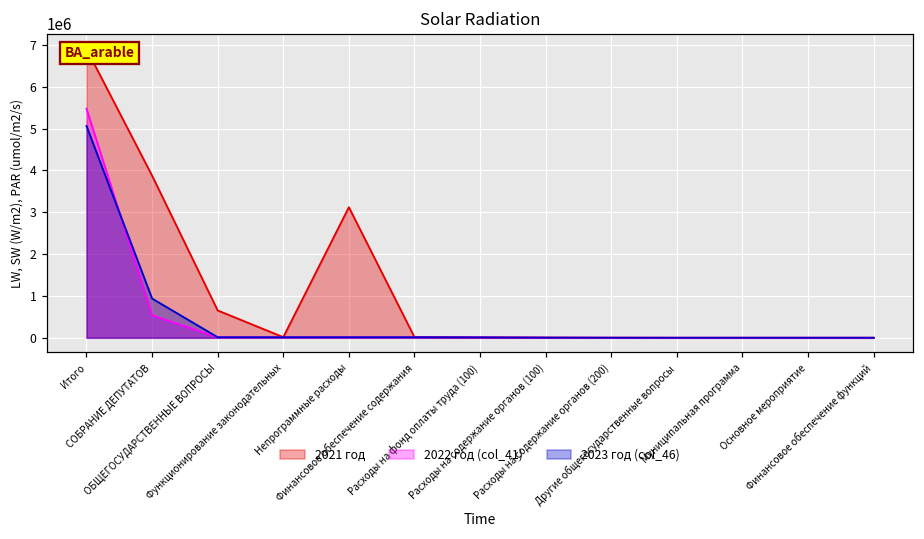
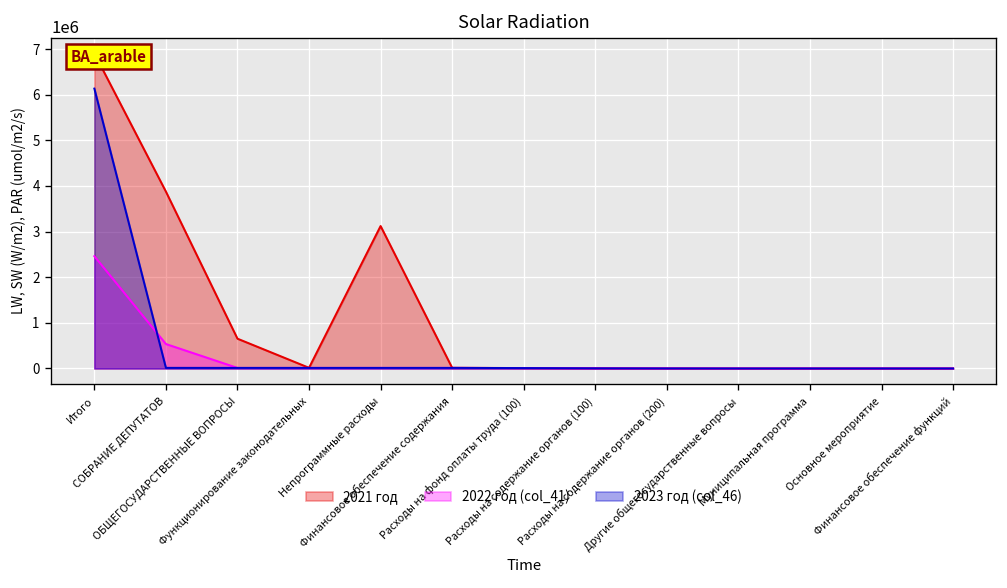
2022 год (col_41), Итого: 5500000 -> 2500000
2023 год (col_46), Итого: 5100000 -> 6100000
2023 год (col_46), СОБРАНИЕ ДЕПУТАТОВ: 900000 -> 0
